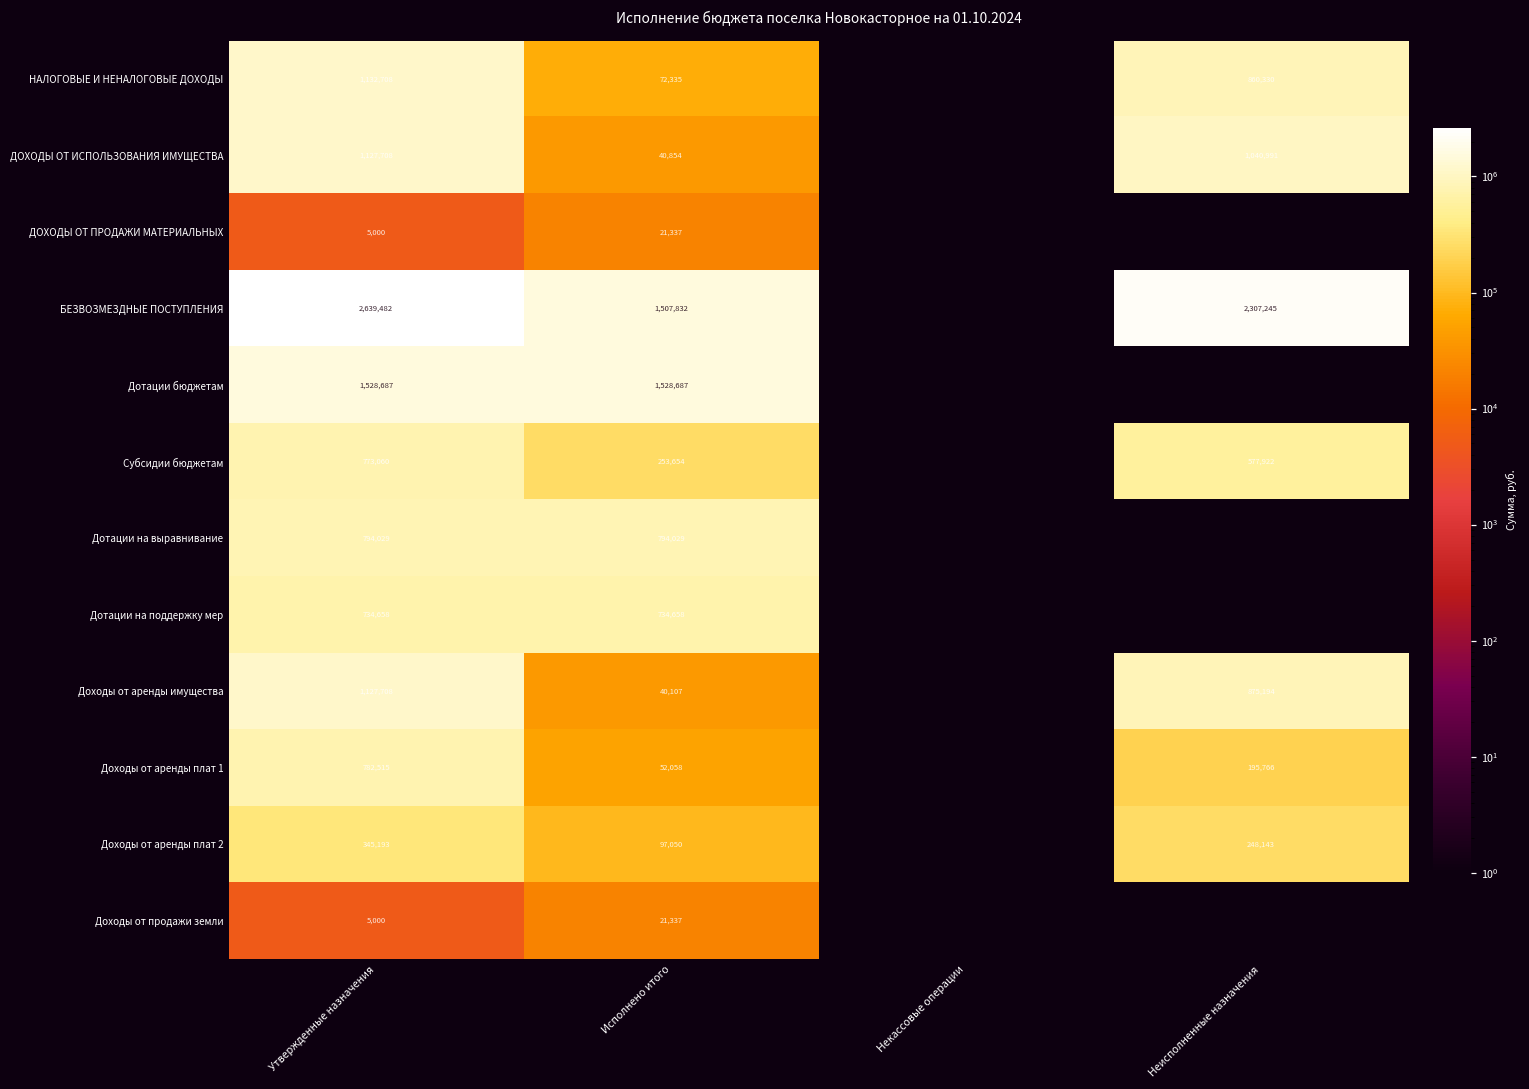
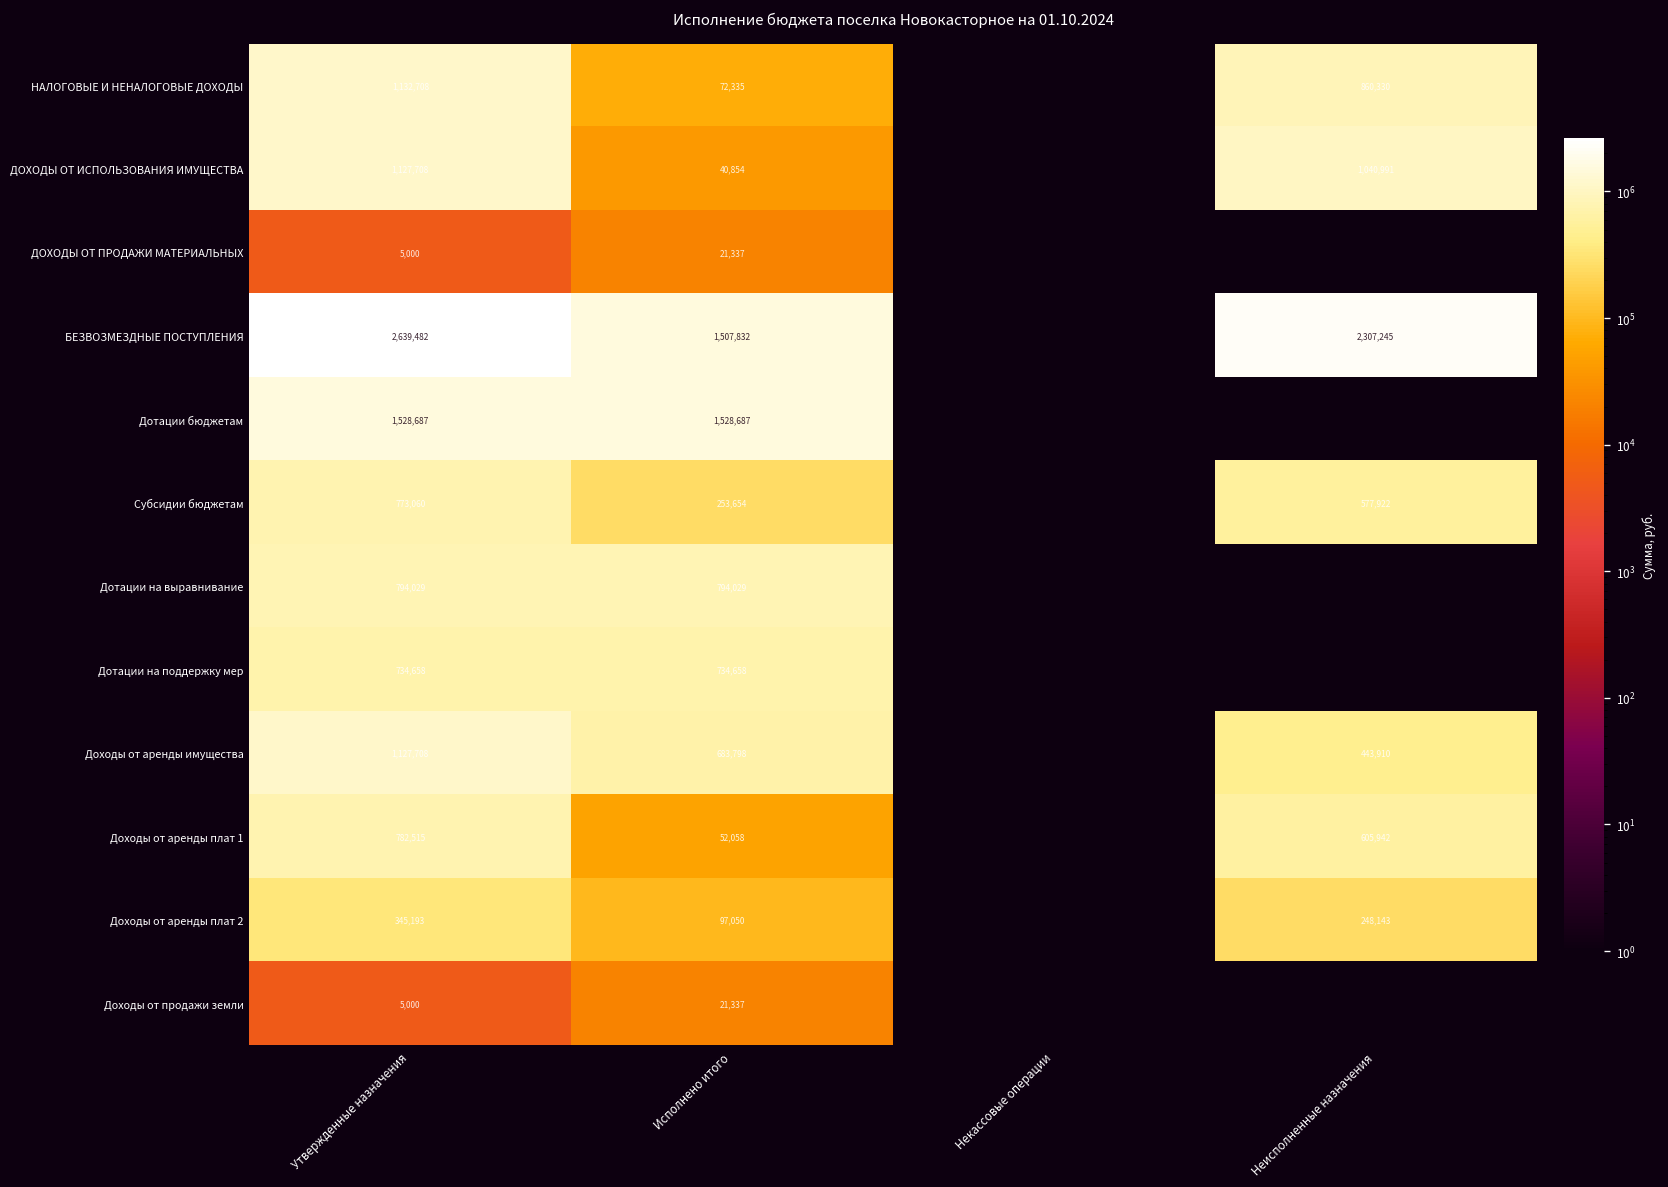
Доходы от аренды имущества, Исполнено итого: 40,107 -> 683,798
Доходы от аренды имущества, Неисполненные назначения: 875,194 -> 443,910
Доходы от аренды плат 1, Неисполненные назначения: 195,766 -> 605,942
